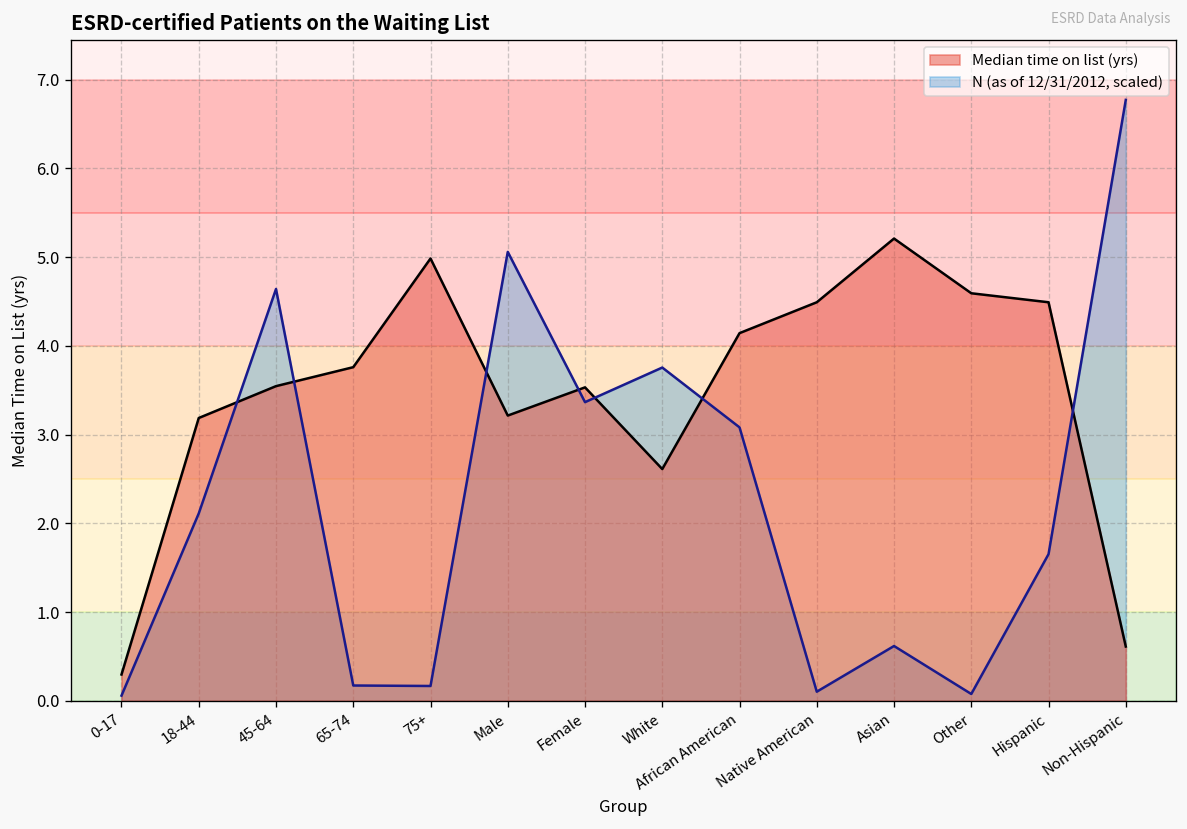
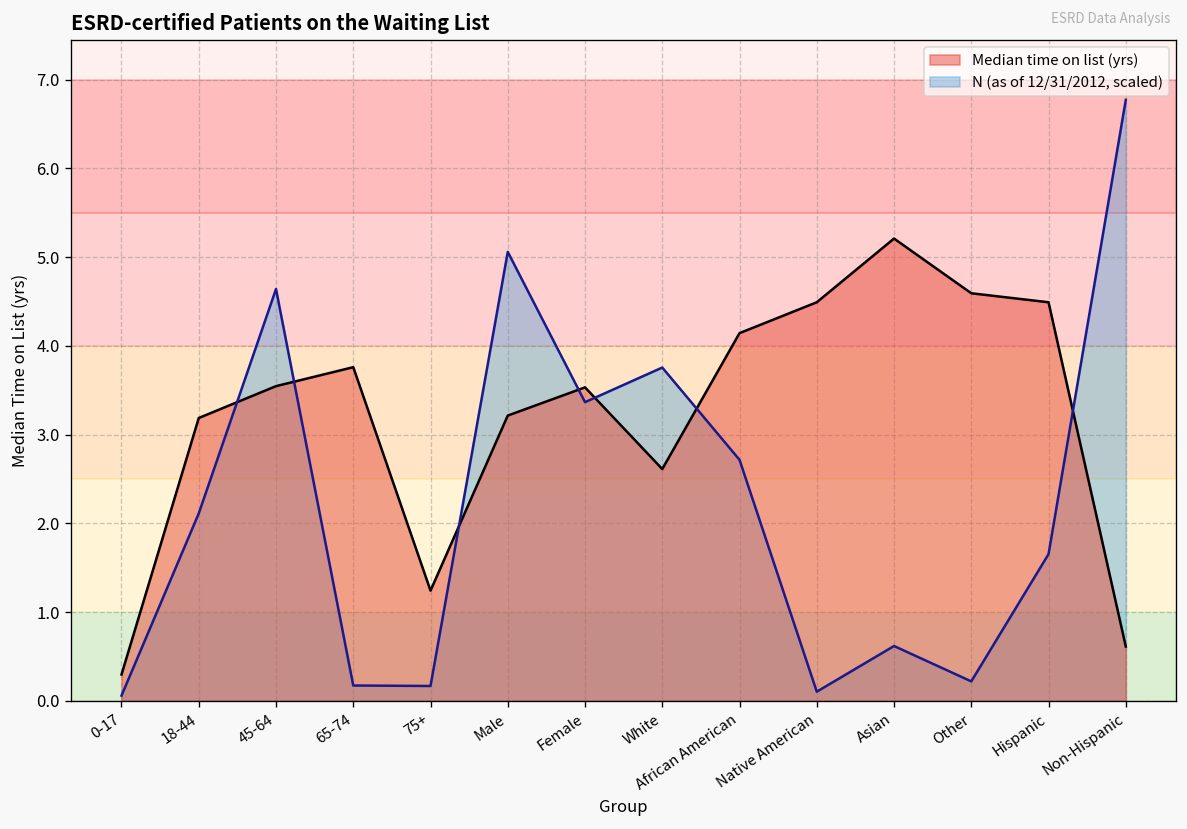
Median time on list (yrs), 75+: 5.0 -> 1.2
N (as of 12/31/2012, scaled), African American: 3.1 -> 2.7
N (as of 12/31/2012, scaled), Other: 0.1 -> 0.2
